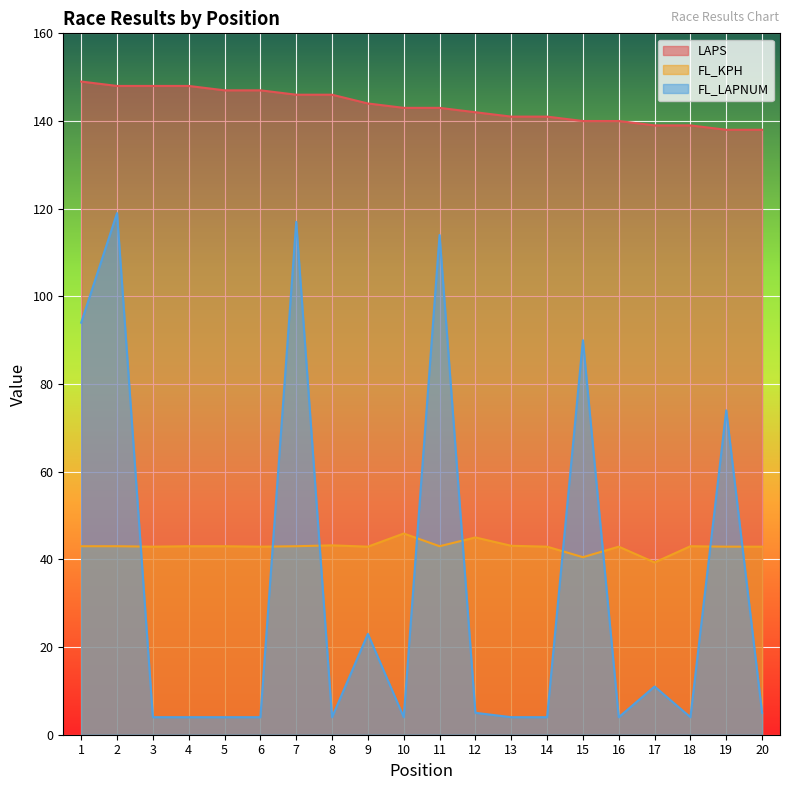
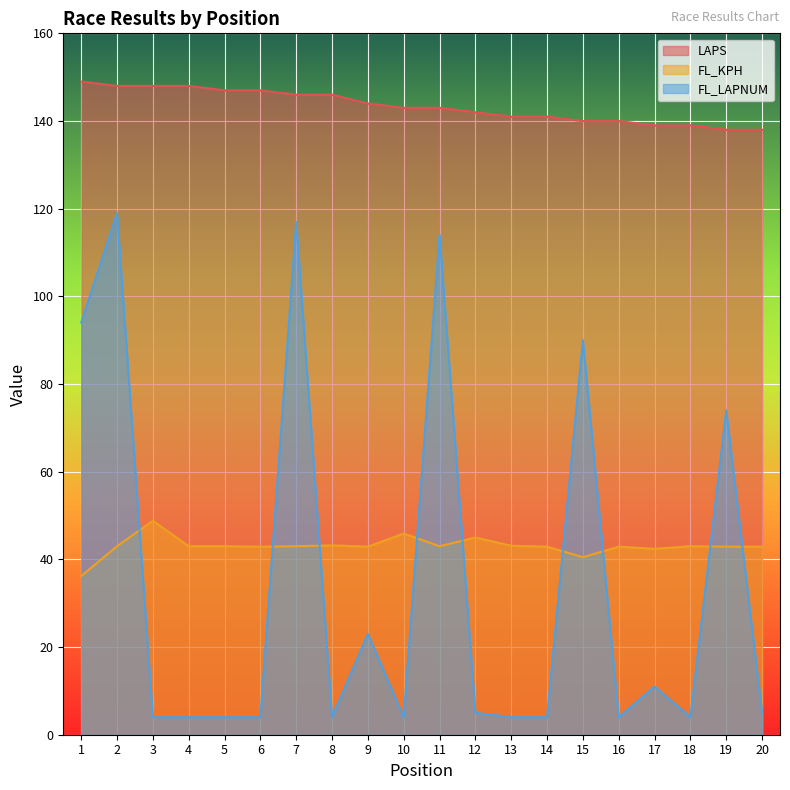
FL_KPH, 1: 43 -> 36
FL_KPH, 3: 43 -> 49
FL_KPH, 17: 39 -> 42
